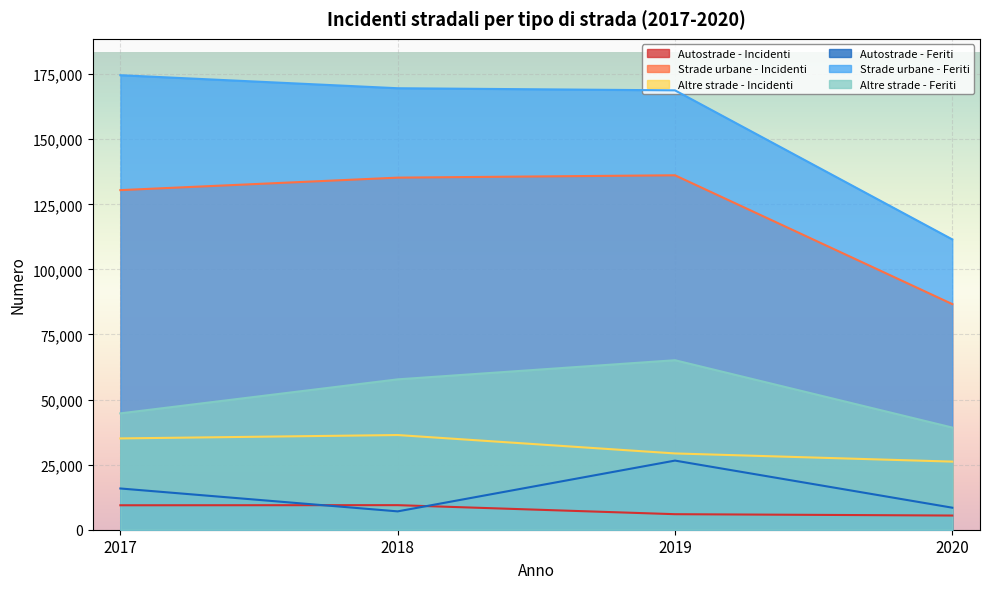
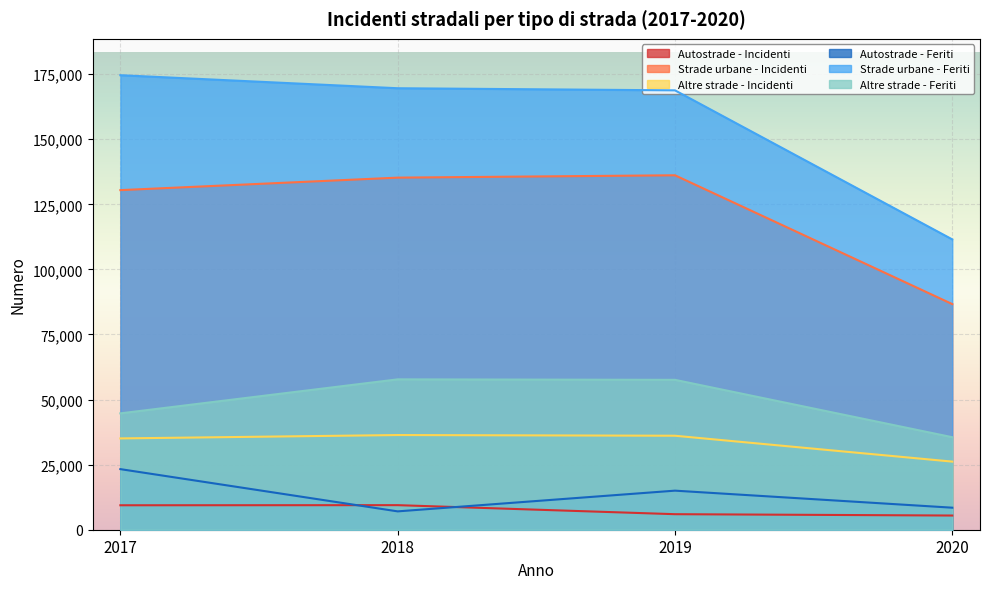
Autostrade - Feriti, 2017: 16,000 -> 23,000
Altre strade - Incidenti, 2019: 29,000 -> 36,000
Autostrade - Feriti, 2019: 27,000 -> 15,000
Altre strade - Feriti, 2019: 65,000 -> 58,000
Altre strade - Feriti, 2020: 39,000 -> 36,000
